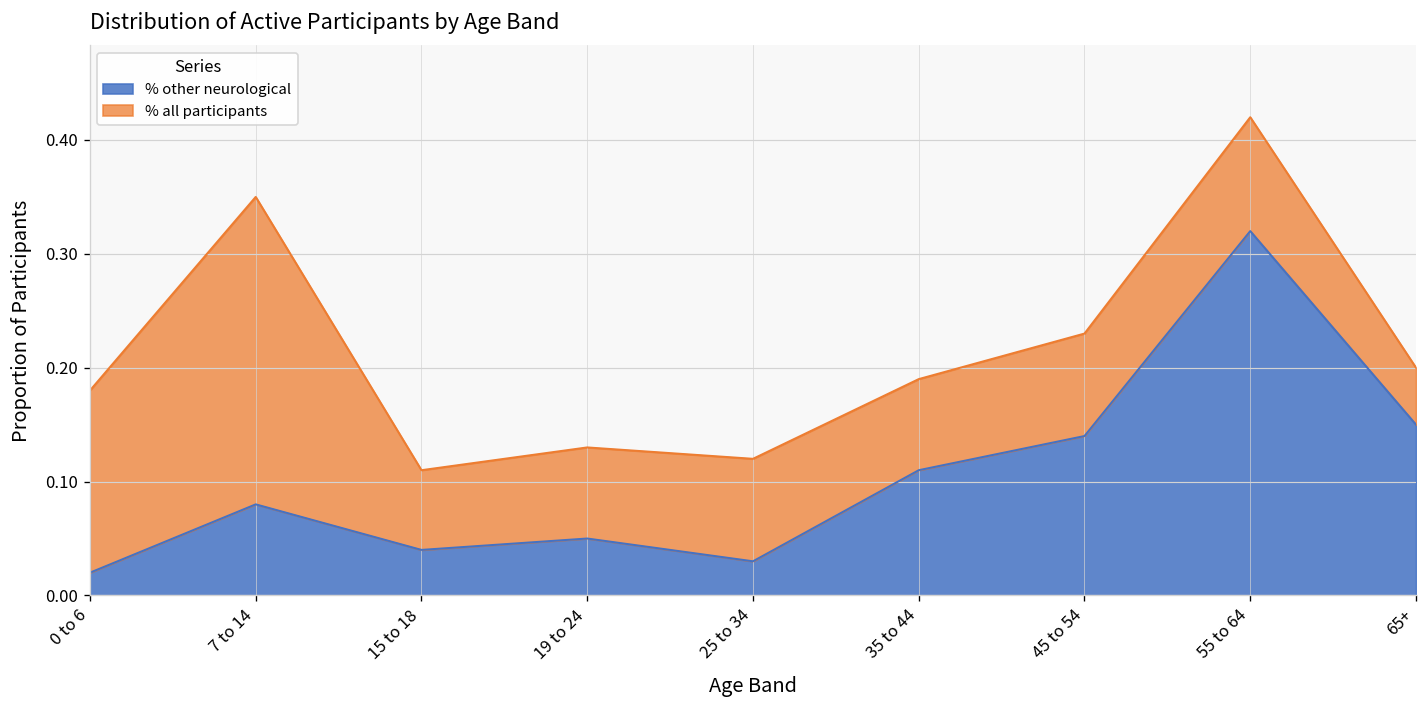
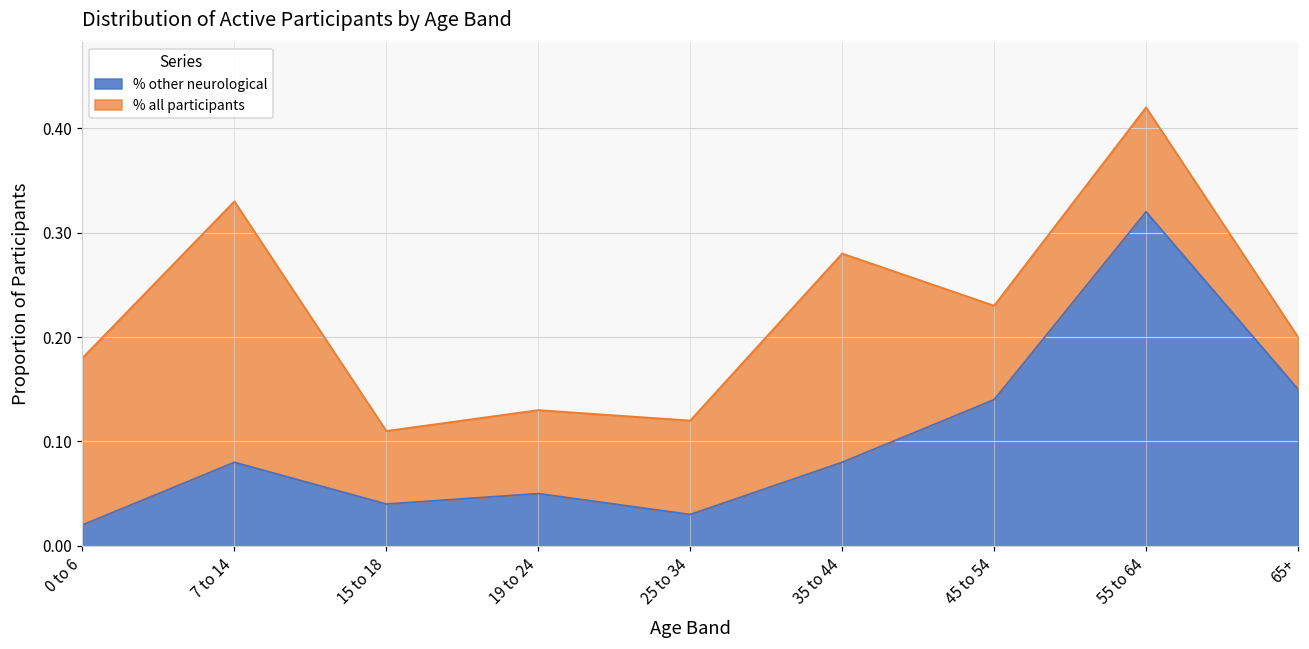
% all participants, 7 to 14: 0.27 -> 0.25
% other neurological, 35 to 44: 0.11 -> 0.08
% all participants, 35 to 44: 0.08 -> 0.20
